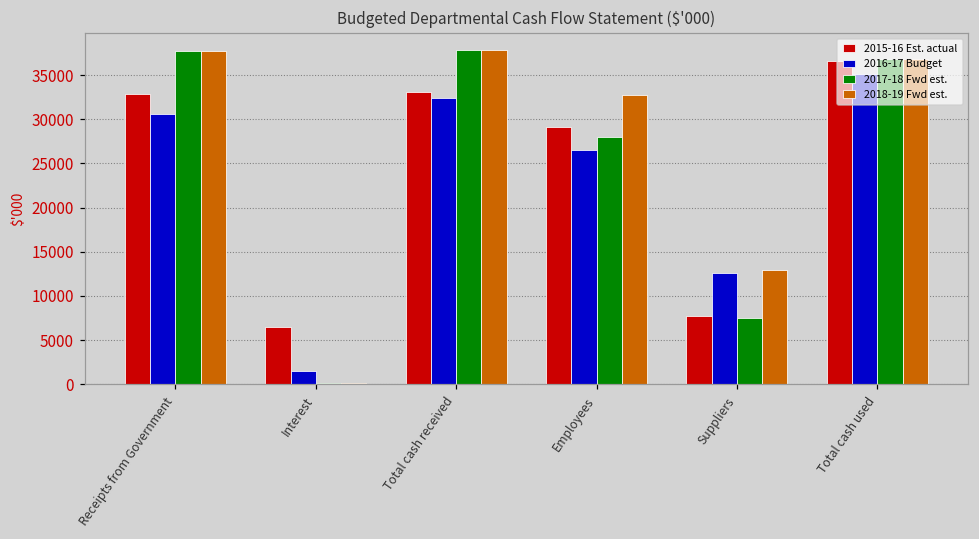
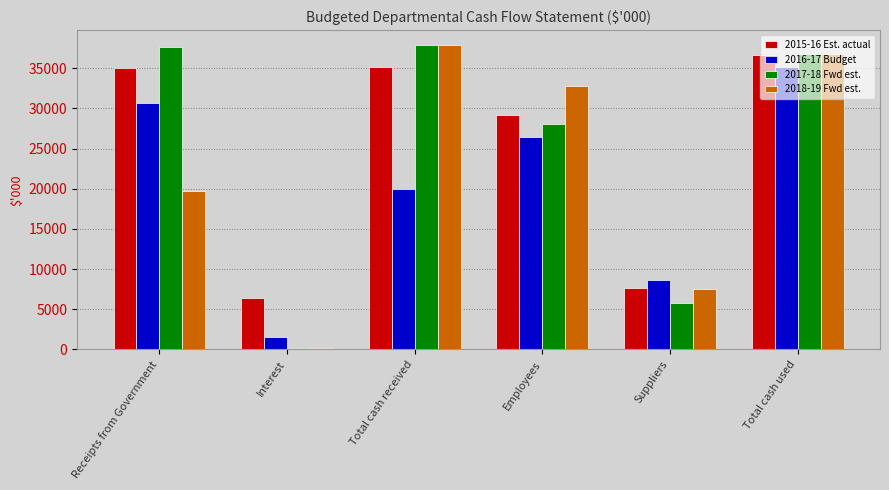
2015-16 Est. actual, Receipts from Government: 33000 -> 35000
2018-19 Fwd est., Receipts from Government: 38000 -> 20000
2015-16 Est. actual, Total cash received: 33000 -> 35000
2016-17 Budget, Total cash received: 32000 -> 20000
2016-17 Budget, Suppliers: 13000 -> 9000
2017-18 Fwd est., Suppliers: 8000 -> 6000
2018-19 Fwd est., Suppliers: 13000 -> 8000
